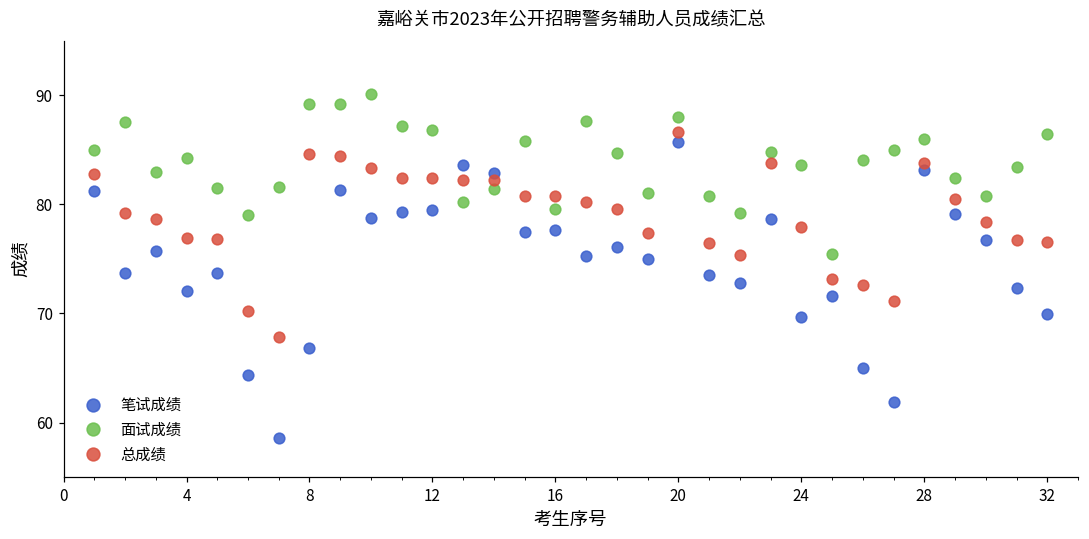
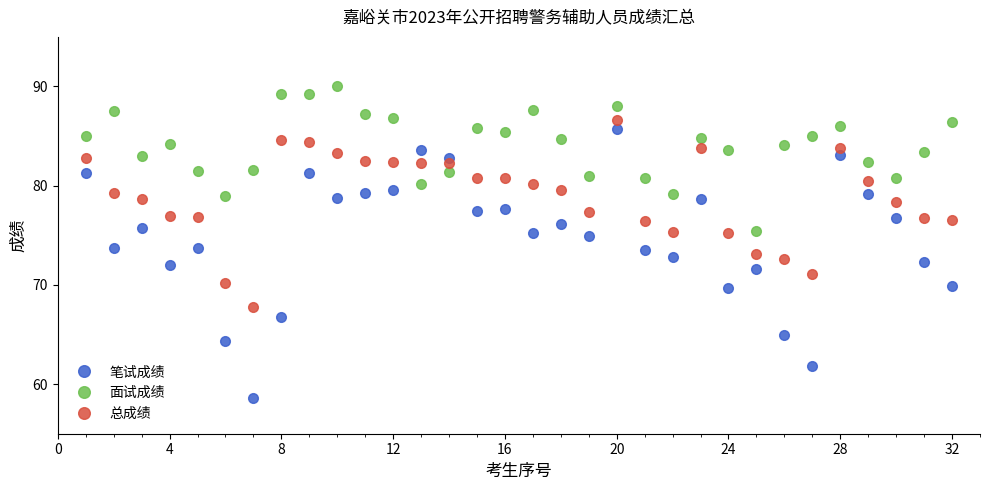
面试成绩, 16: 80 -> 85
总成绩, 24: 78 -> 75
